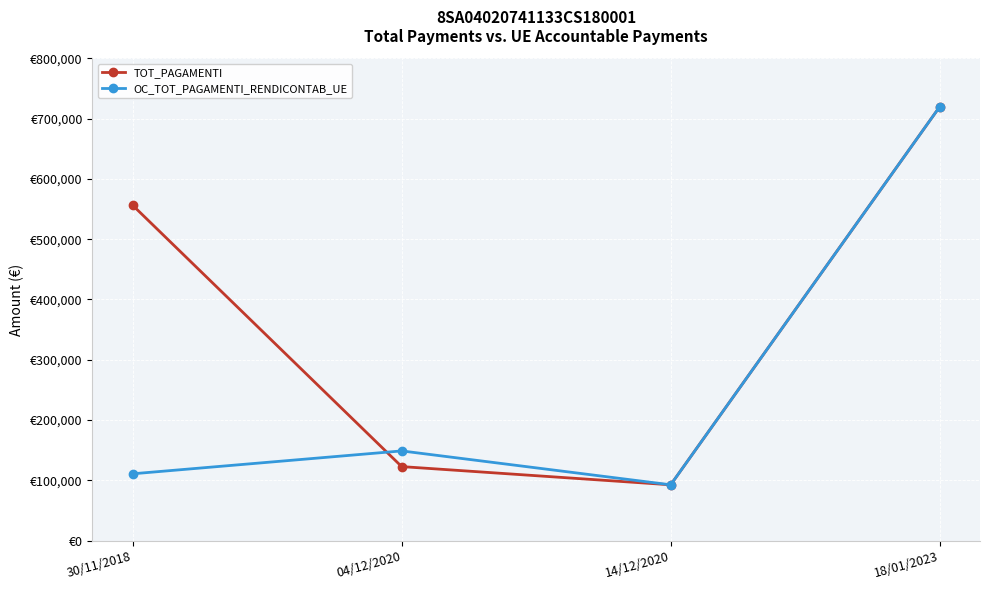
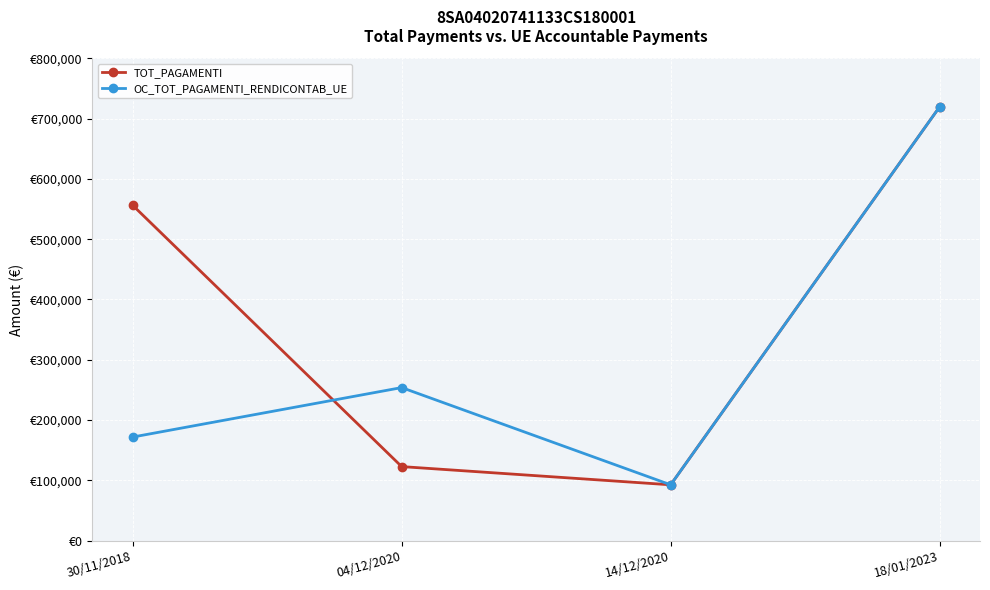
OC_TOT_PAGAMENTI_RENDICONTAB_UE, 30/11/2018: €110,000 -> €170,000
OC_TOT_PAGAMENTI_RENDICONTAB_UE, 04/12/2020: €150,000 -> €250,000
